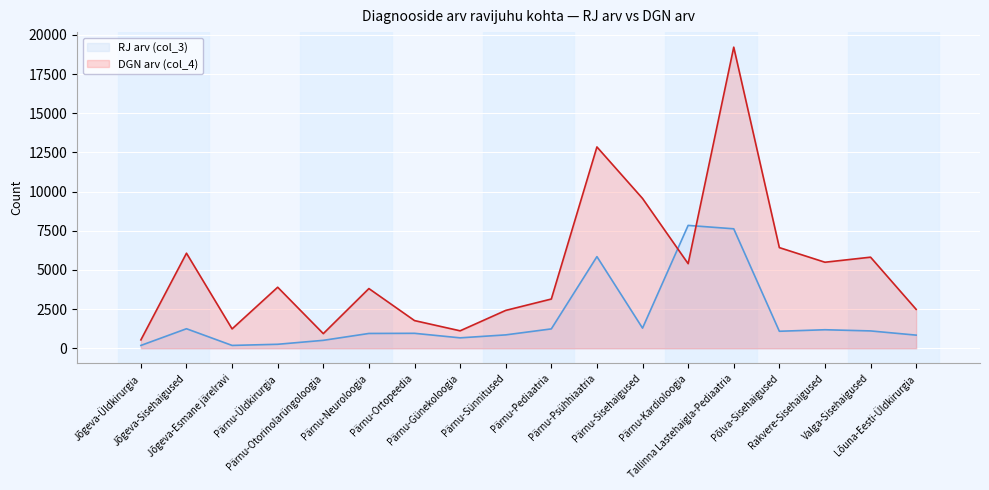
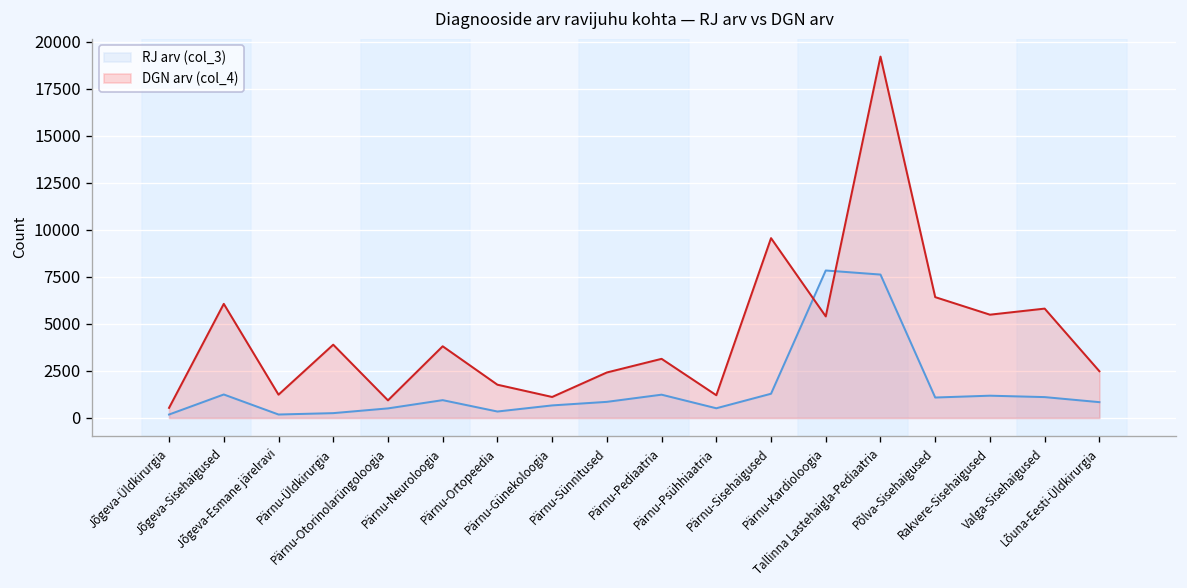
RJ arv (col_3), Pärnu-Ortopeedia: 1000 -> 300
RJ arv (col_3), Pärnu-Psühhiaatria: 5900 -> 500
DGN arv (col_4), Pärnu-Psühhiaatria: 12900 -> 1200
